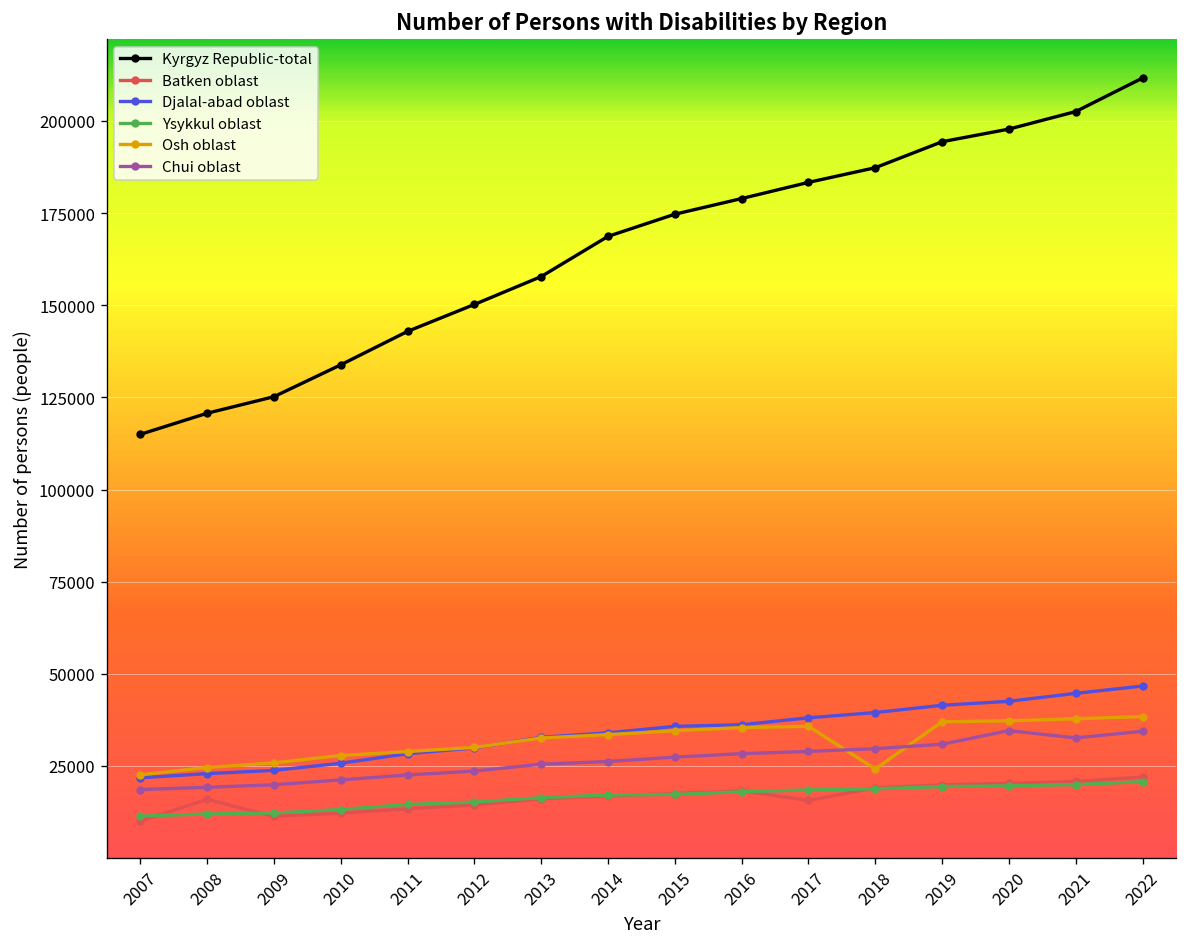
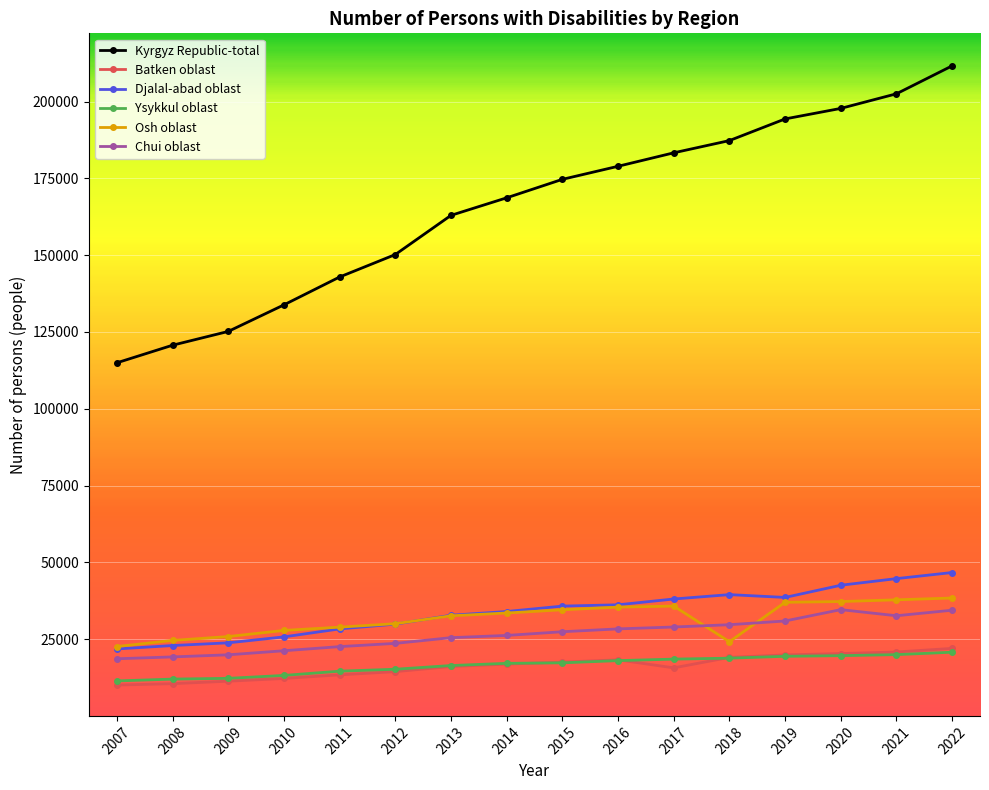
Batken oblast, 2008: 16000 -> 10000
Kyrgyz Republic-total, 2013: 158000 -> 163000
Djalal-abad oblast, 2019: 41000 -> 39000
